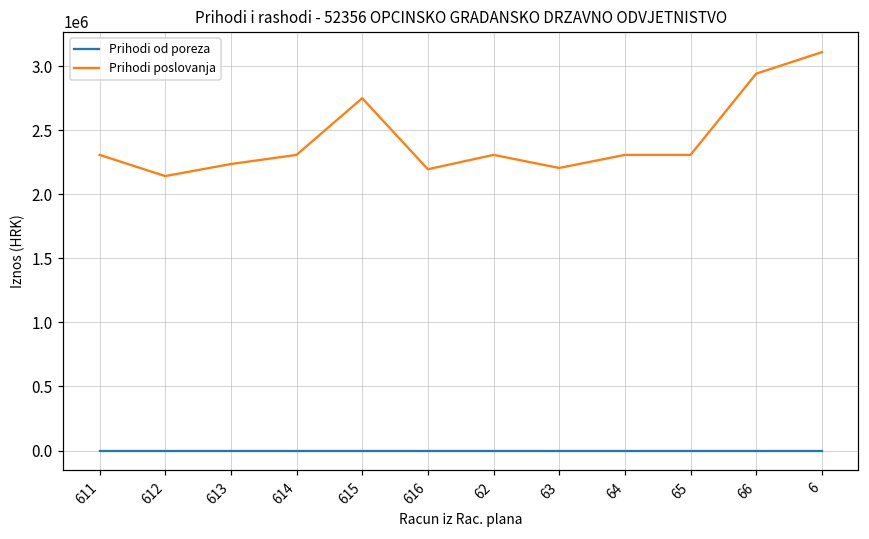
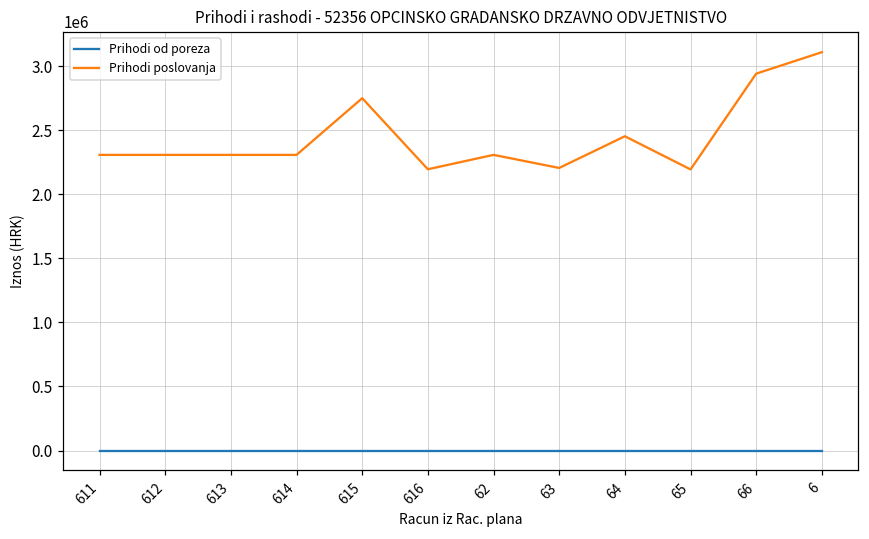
Prihodi poslovanja, 612: 2140000 -> 2310000
Prihodi poslovanja, 613: 2240000 -> 2310000
Prihodi poslovanja, 64: 2310000 -> 2450000
Prihodi poslovanja, 65: 2310000 -> 2190000
